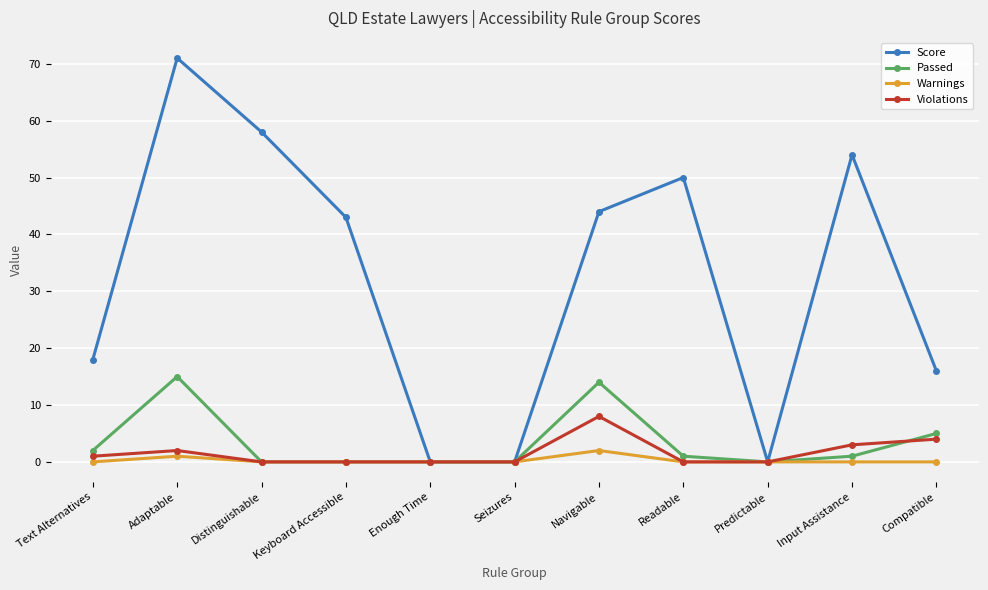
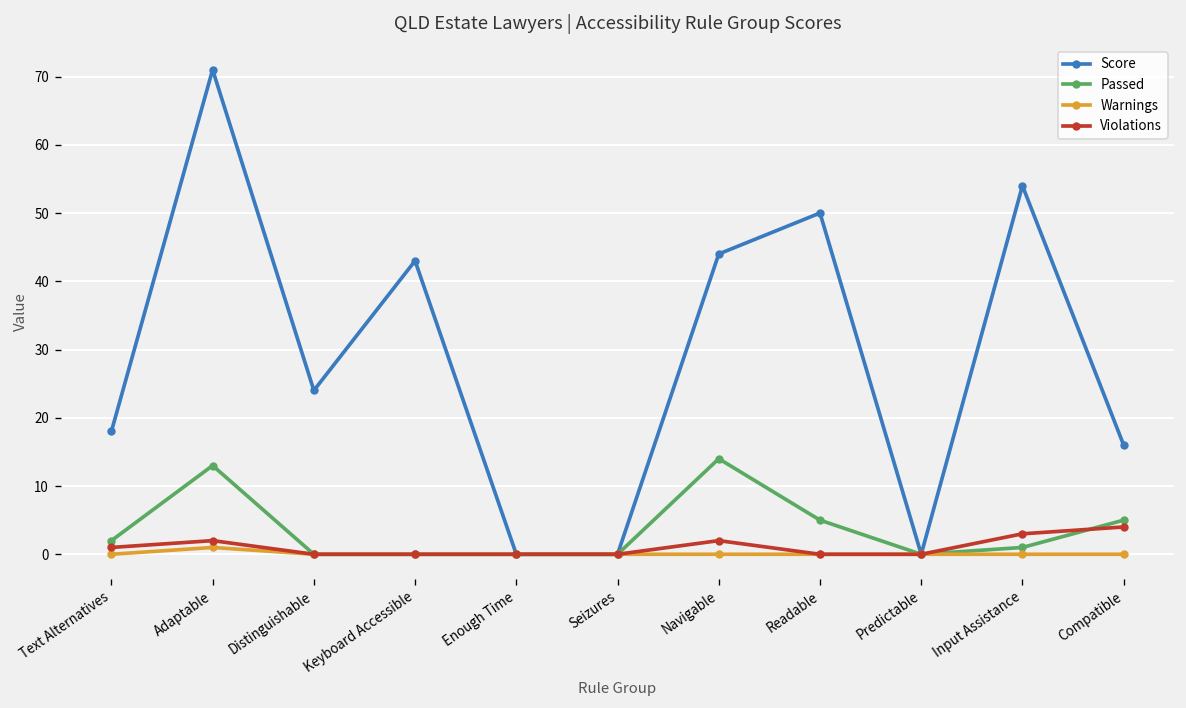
Passed, Adaptable: 15 -> 13
Score, Distinguishable: 58 -> 24
Warnings, Navigable: 2 -> 0
Violations, Navigable: 8 -> 2
Passed, Readable: 1 -> 5
